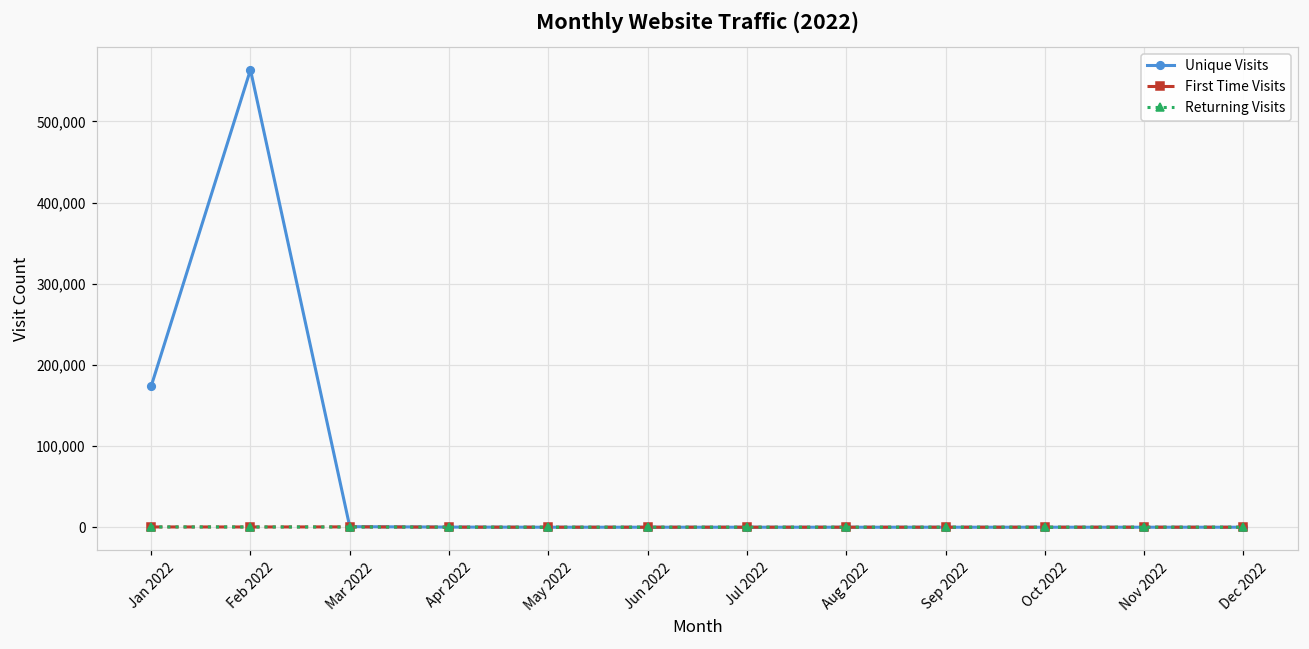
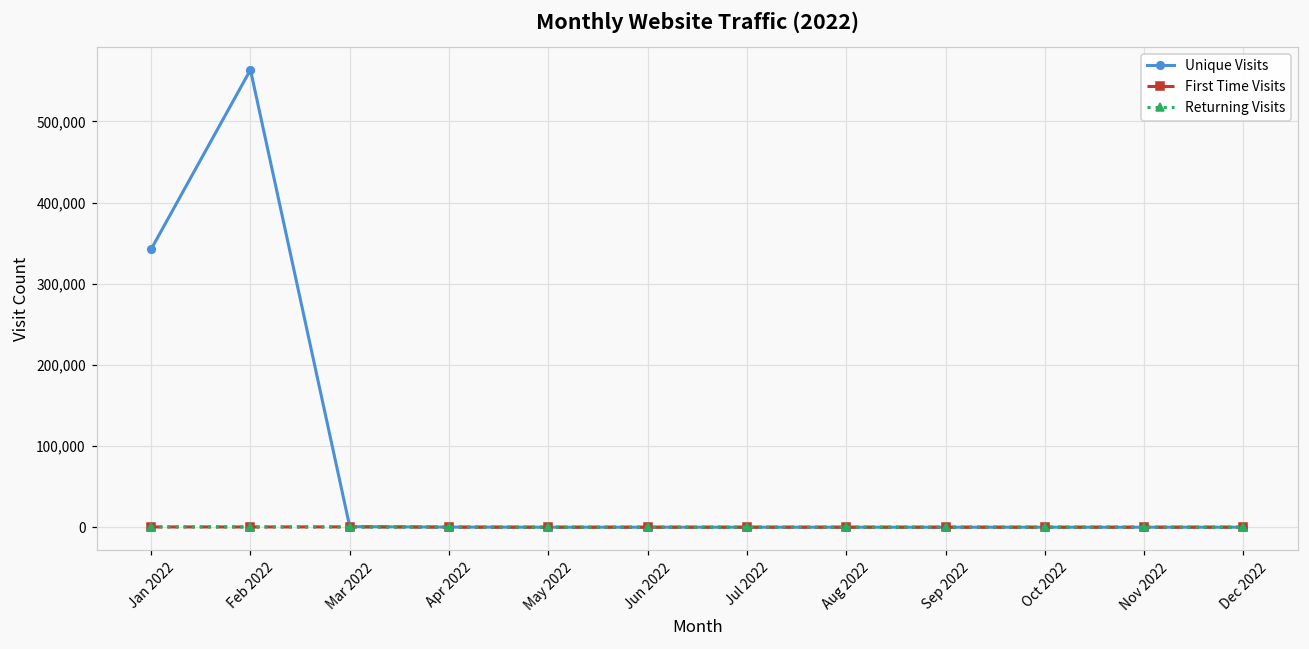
Unique Visits, Jan 2022: 170,000 -> 340,000
